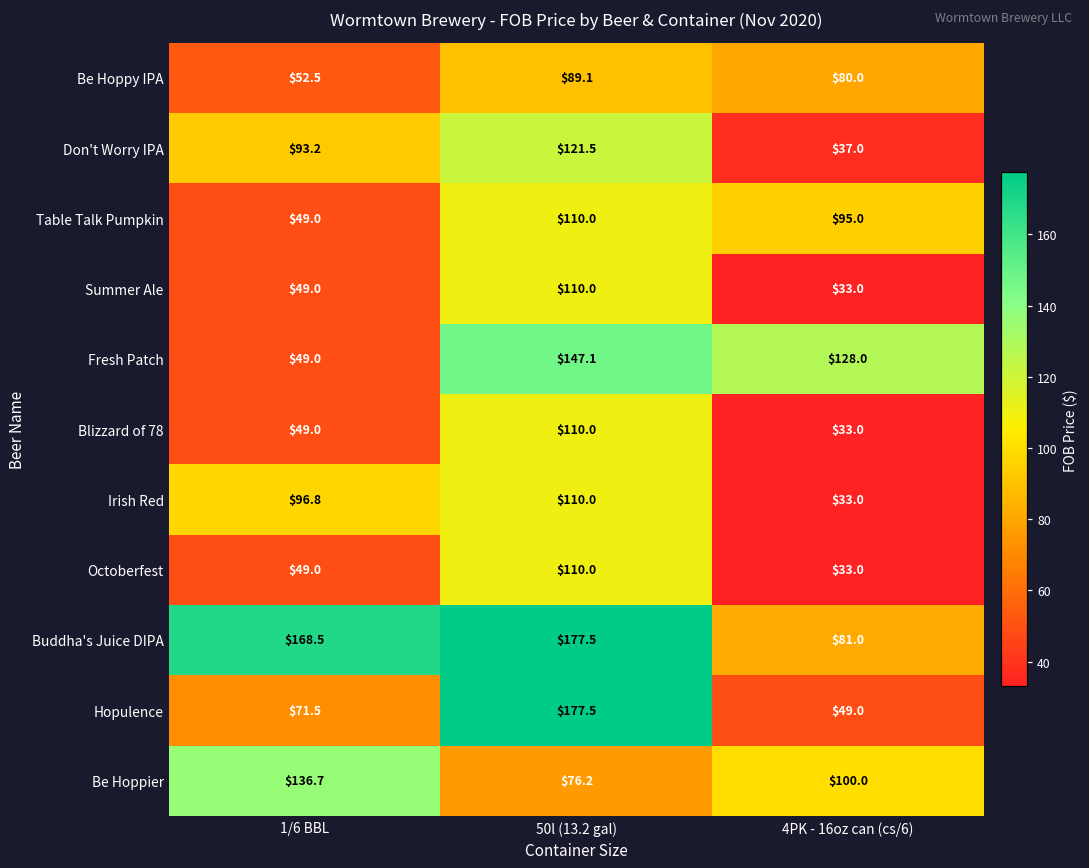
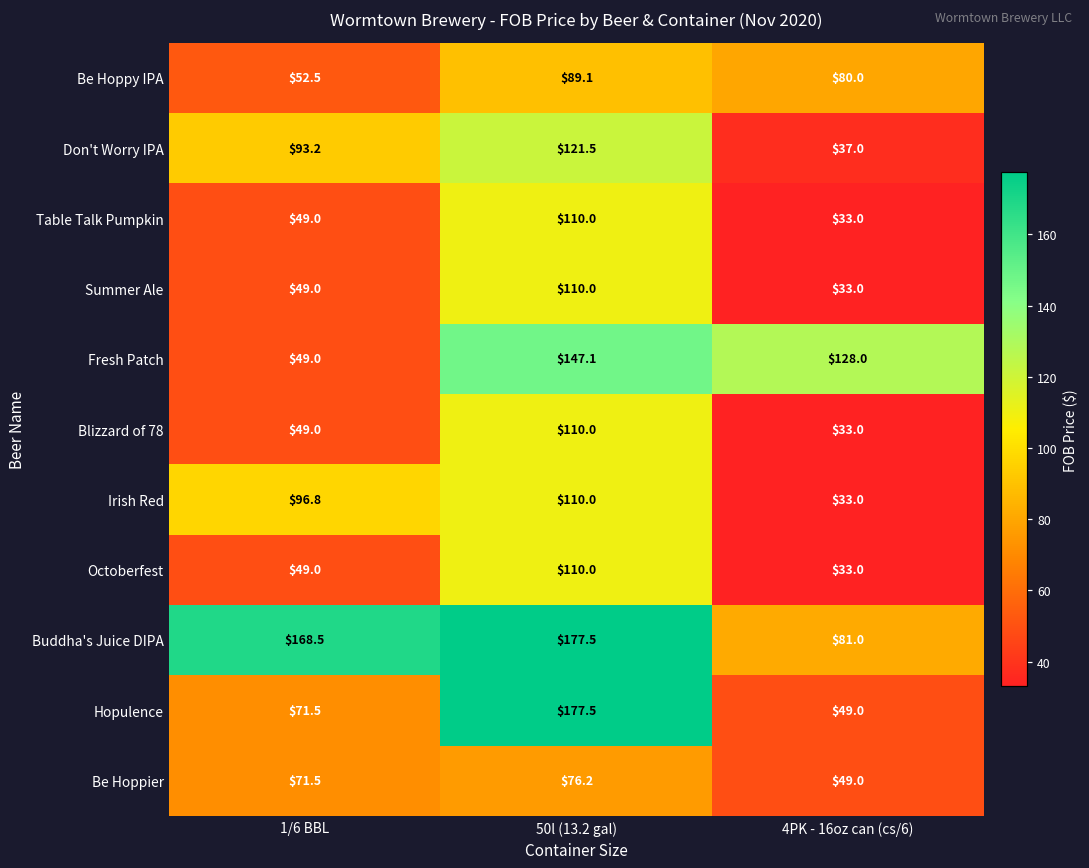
Table Talk Pumpkin, 4PK - 16oz can (cs/6): $95.0 -> $33.0
Be Hoppier, 1/6 BBL: $136.7 -> $71.5
Be Hoppier, 4PK - 16oz can (cs/6): $100.0 -> $49.0
